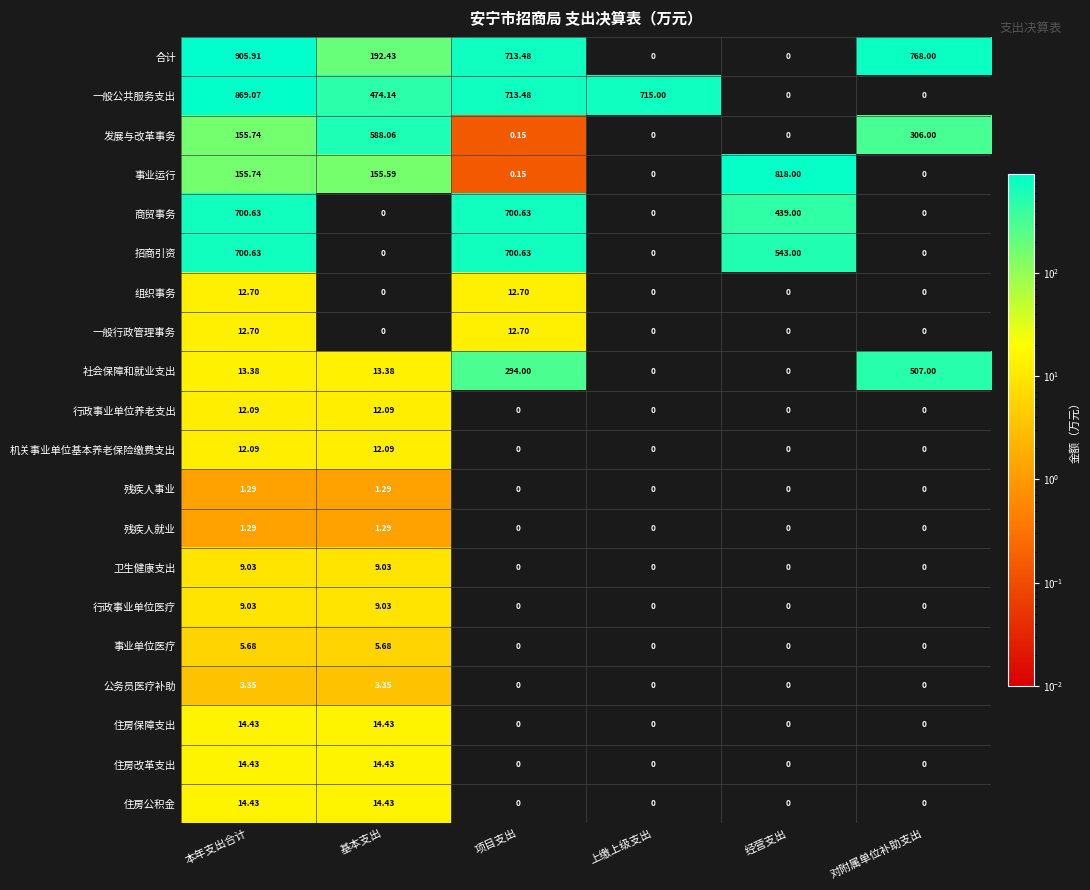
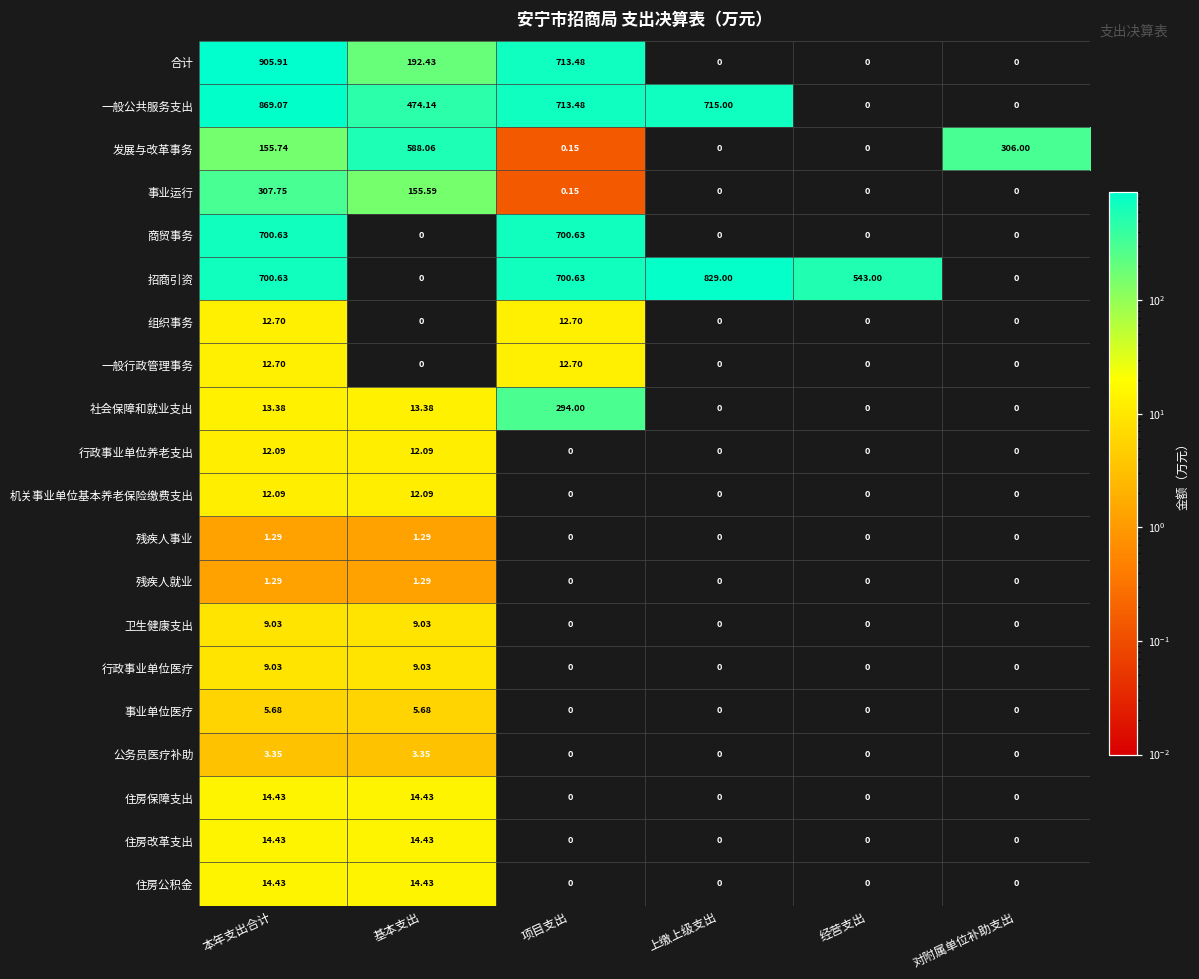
合计, 对附属单位补助支出: 768.00 -> 0
事业运行, 本年支出合计: 155.74 -> 307.75
事业运行, 经营支出: 818.00 -> 0
商贸事务, 经营支出: 439.00 -> 0
招商引资, 上缴上级支出: 0 -> 829.00
社会保障和就业支出, 对附属单位补助支出: 507.00 -> 0
